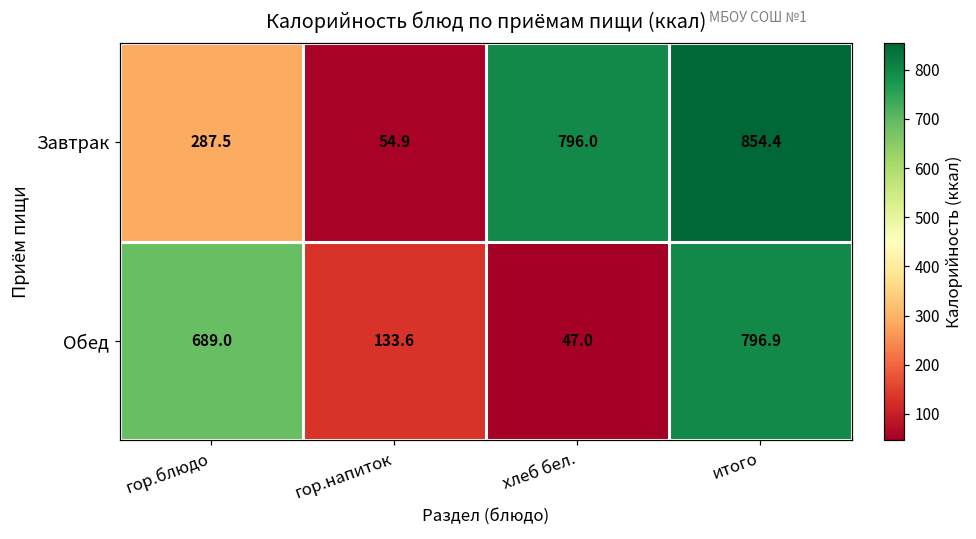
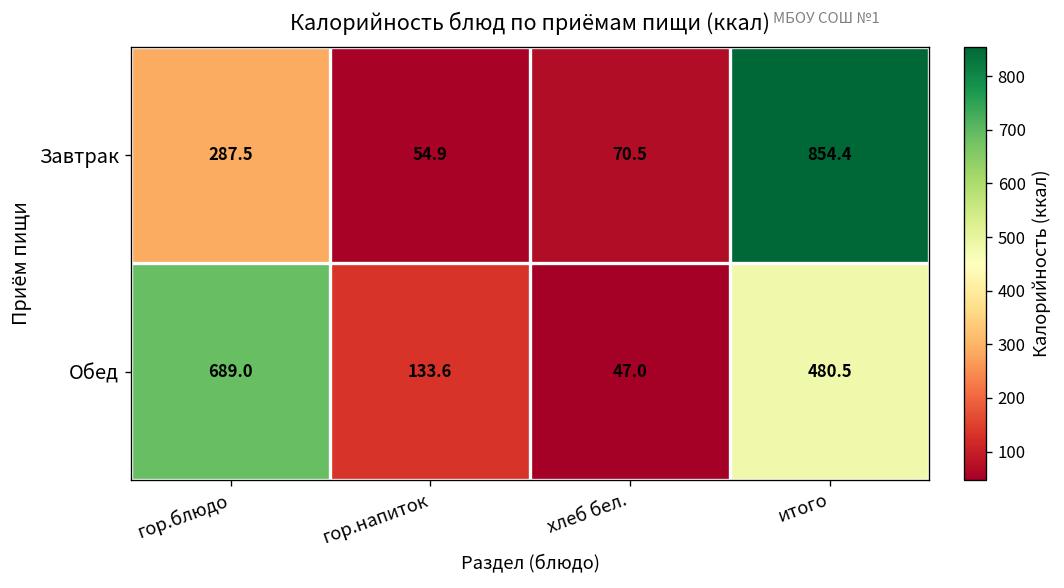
Завтрак, хлеб бел.: 796.0 -> 70.5
Обед, итого: 796.9 -> 480.5
